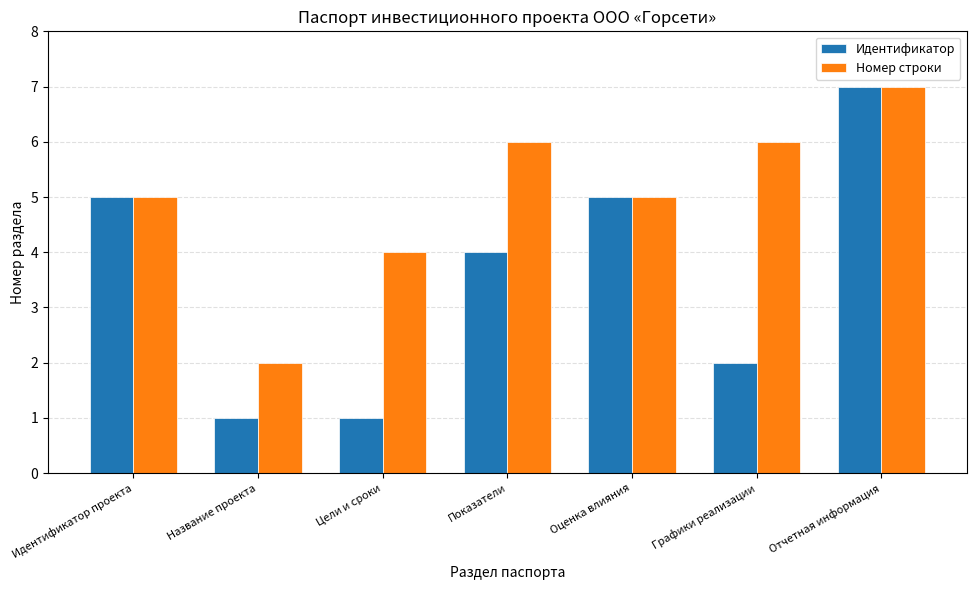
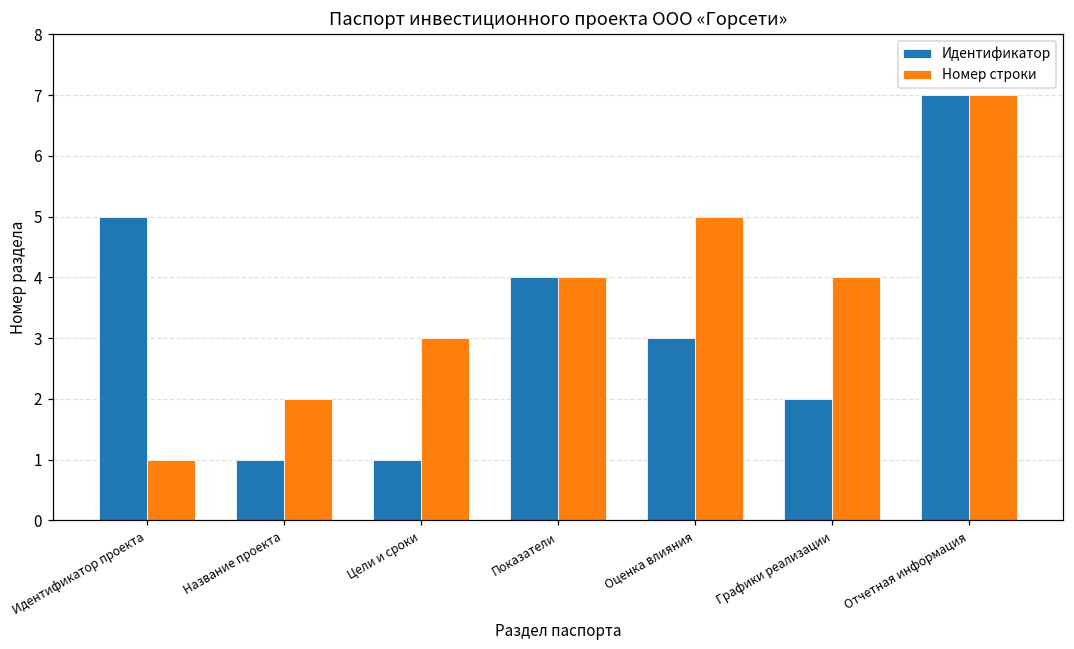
Номер строки, Идентификатор проекта: 5 -> 1
Номер строки, Цели и сроки: 4 -> 3
Номер строки, Показатели: 6 -> 4
Идентификатор, Оценка влияния: 5 -> 3
Номер строки, Графики реализации: 6 -> 4
